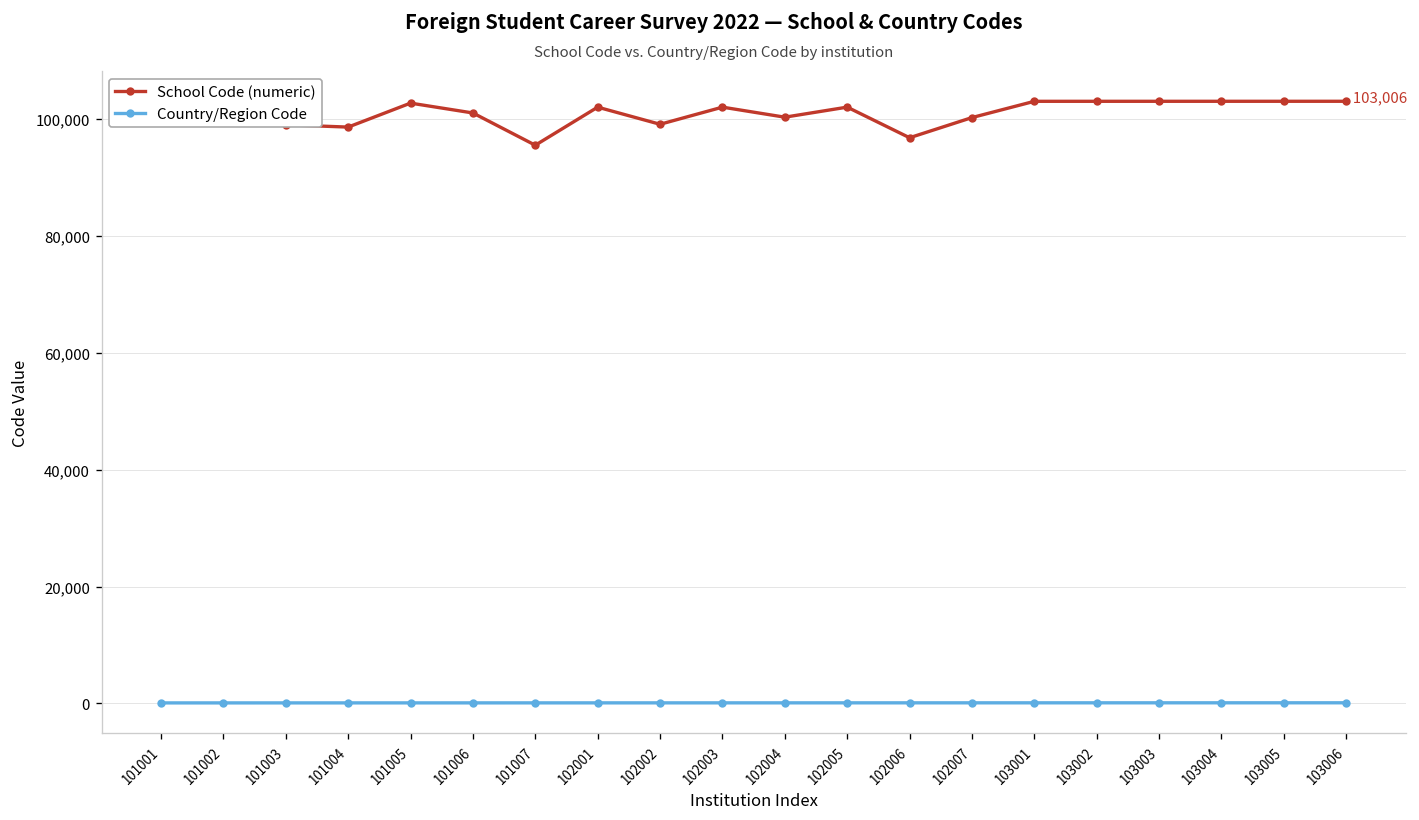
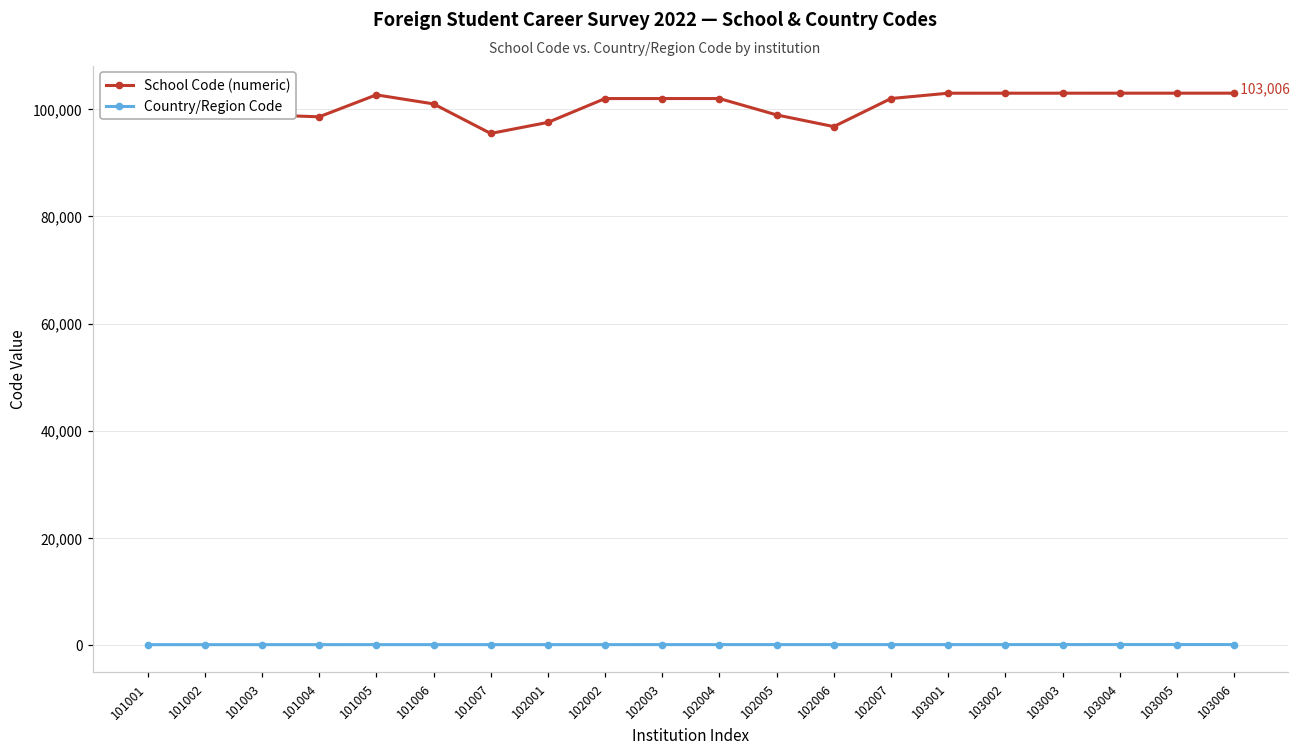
School Code (numeric), 102001: 102,000 -> 98,000
School Code (numeric), 102002: 99,000 -> 102,000
School Code (numeric), 102004: 100,000 -> 102,000
School Code (numeric), 102005: 102,000 -> 99,000
School Code (numeric), 102007: 100,000 -> 102,000
